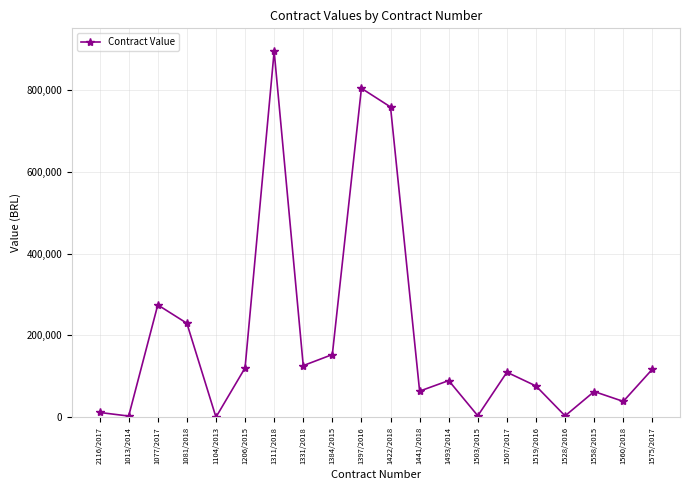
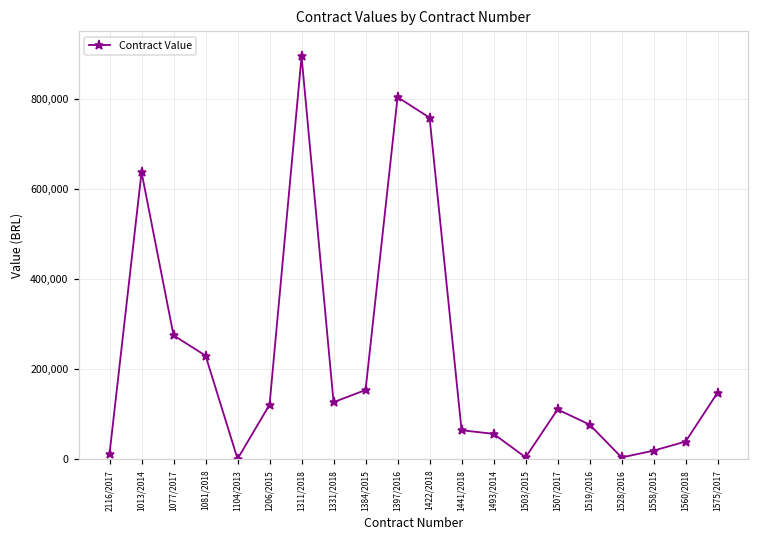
1013/2014: 0 -> 640,000
1493/2014: 90,000 -> 60,000
1558/2015: 60,000 -> 20,000
1575/2017: 120,000 -> 150,000
